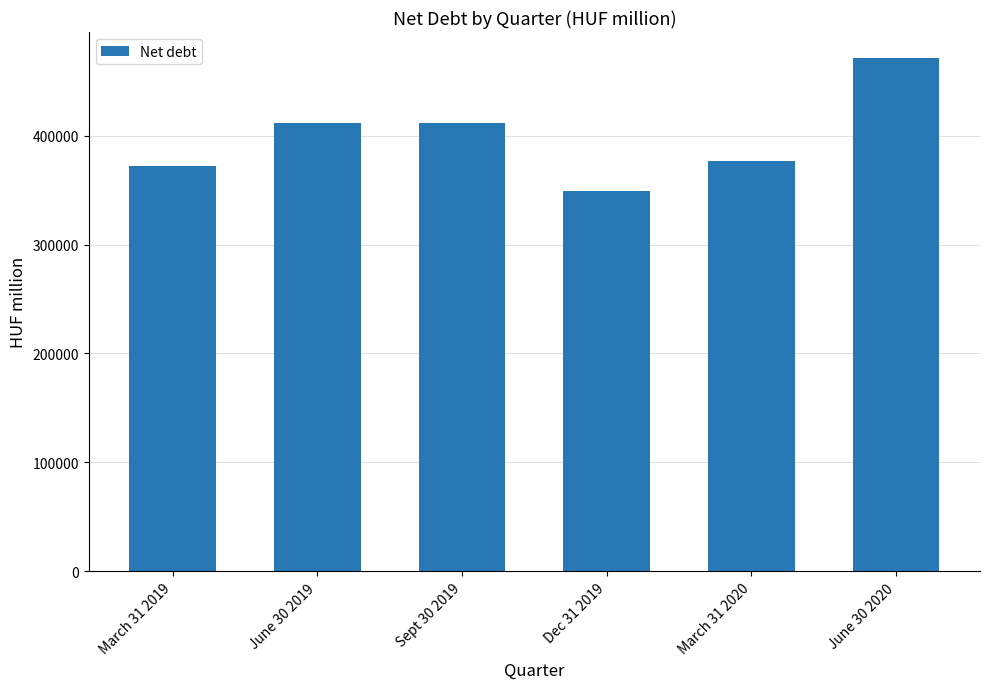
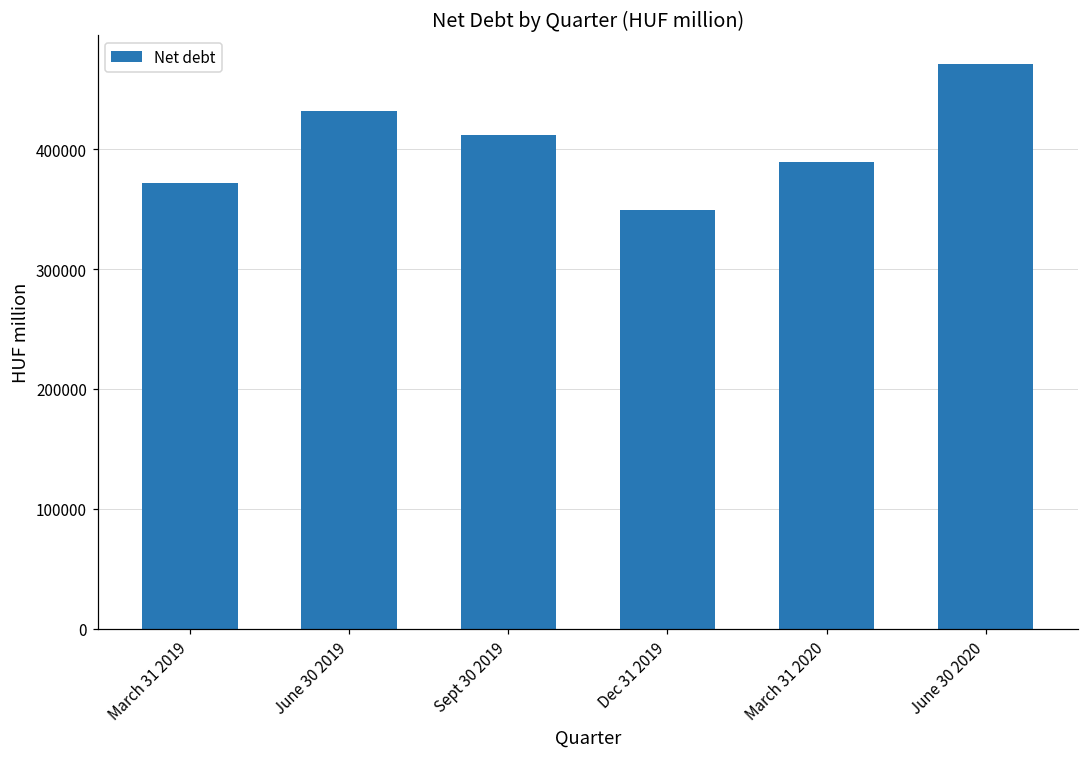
June 30 2019: 411000 -> 432000
March 31 2020: 376000 -> 389000
